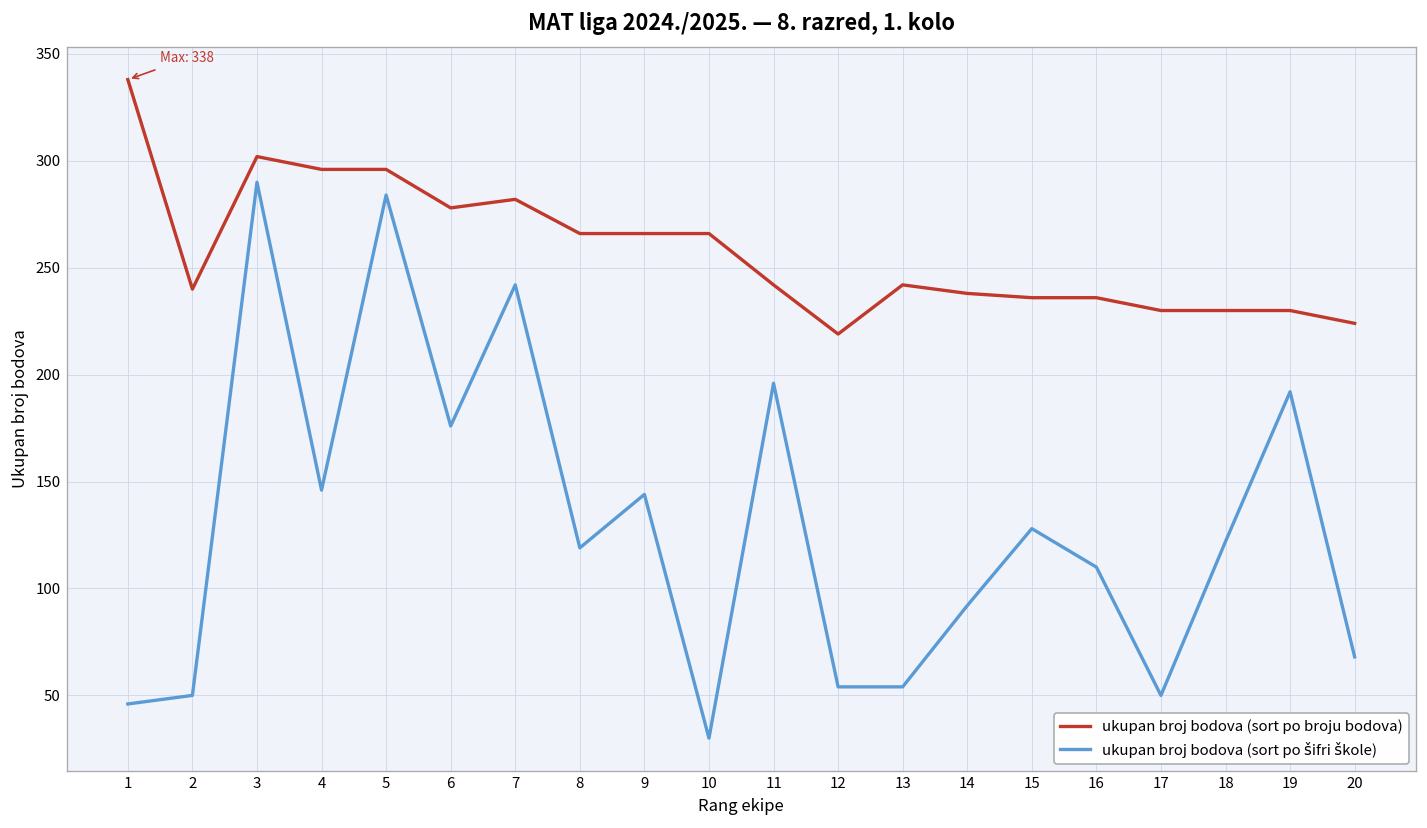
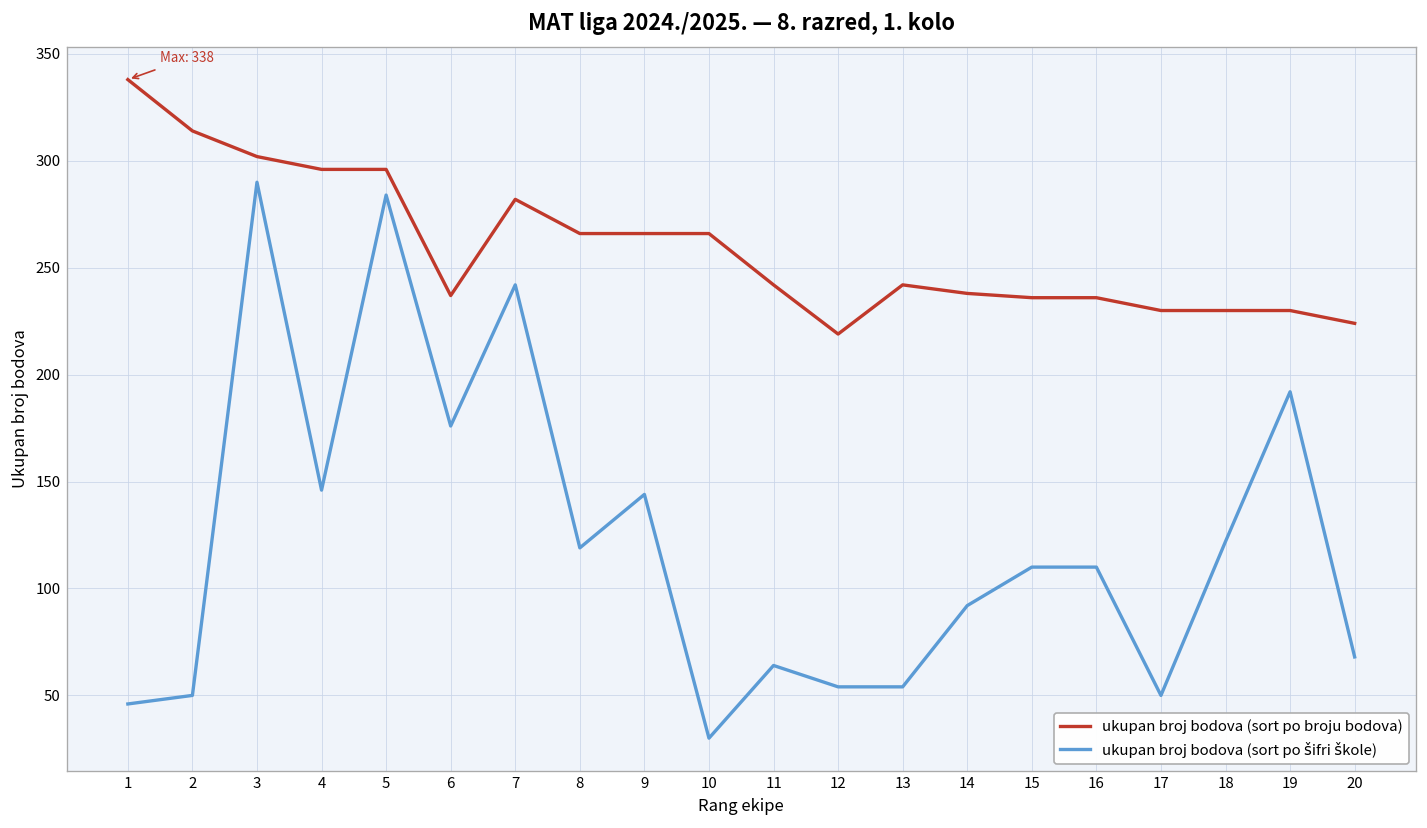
ukupan broj bodova (sort po broju bodova), 2: 240 -> 314
ukupan broj bodova (sort po broju bodova), 6: 278 -> 237
ukupan broj bodova (sort po šifri škole), 11: 196 -> 64
ukupan broj bodova (sort po šifri škole), 15: 128 -> 110
